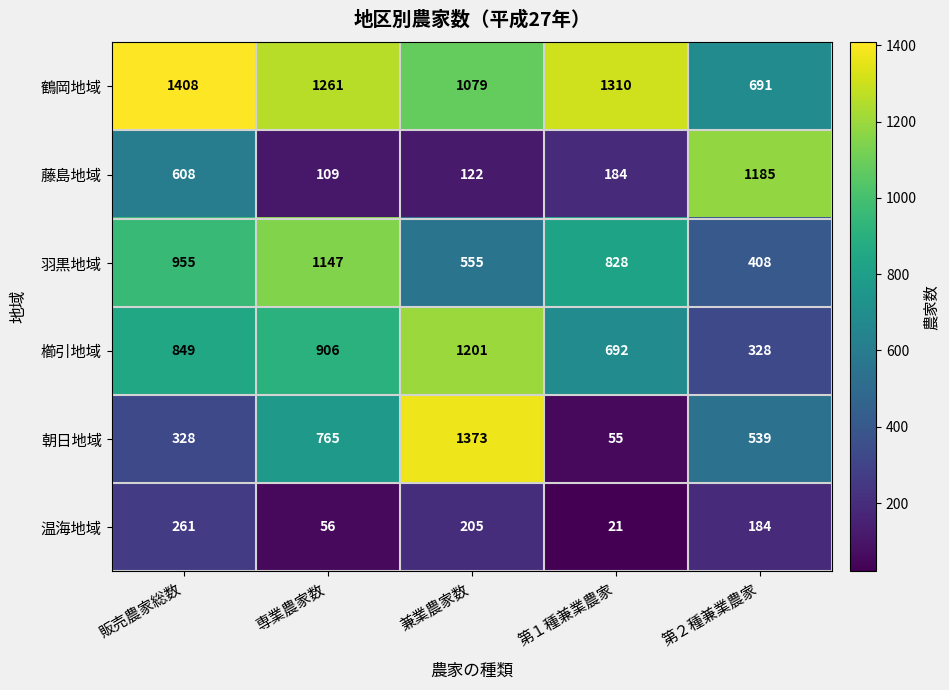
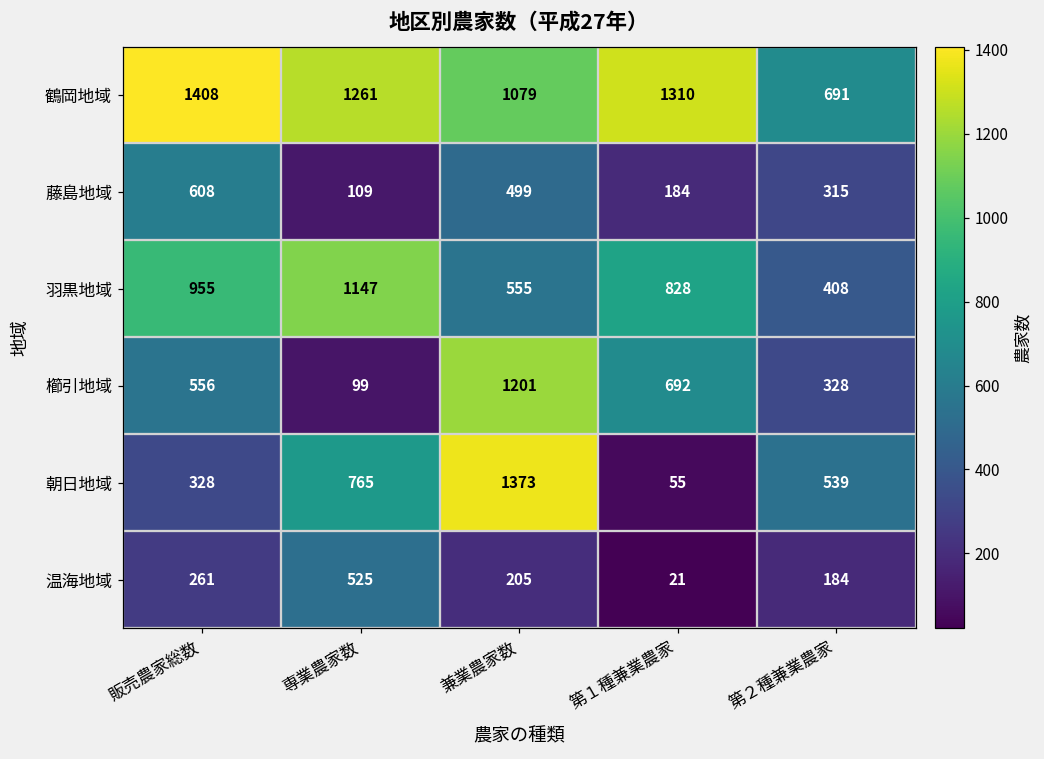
藤島地域, 兼業農家数: 122 -> 499
藤島地域, 第２種兼業農家: 1185 -> 315
櫛引地域, 販売農家総数: 849 -> 556
櫛引地域, 専業農家数: 906 -> 99
温海地域, 専業農家数: 56 -> 525
